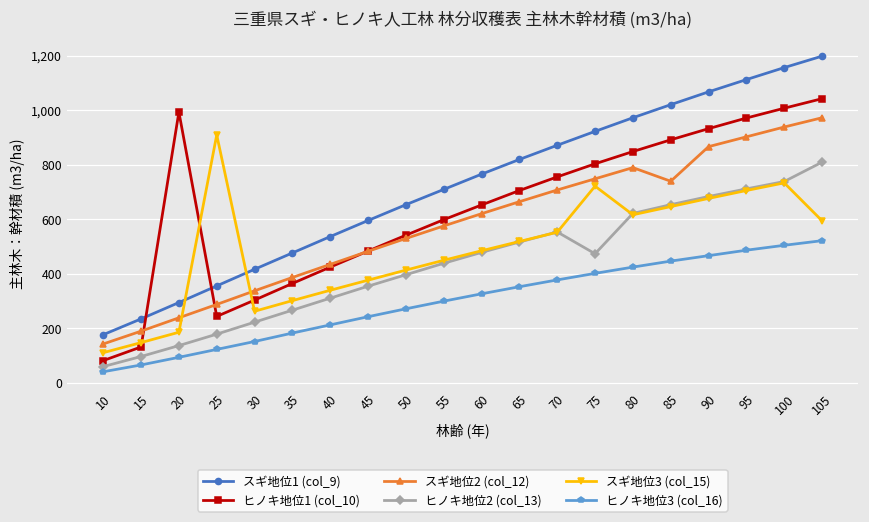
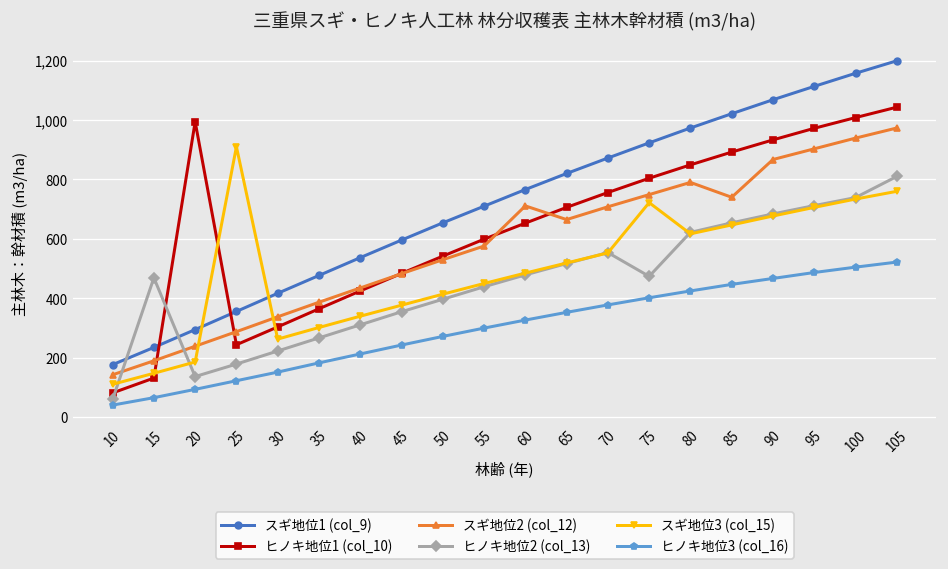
ヒノキ地位2 (col_13), 15: 100 -> 470
スギ地位2 (col_12), 60: 620 -> 710
スギ地位3 (col_15), 105: 600 -> 760
